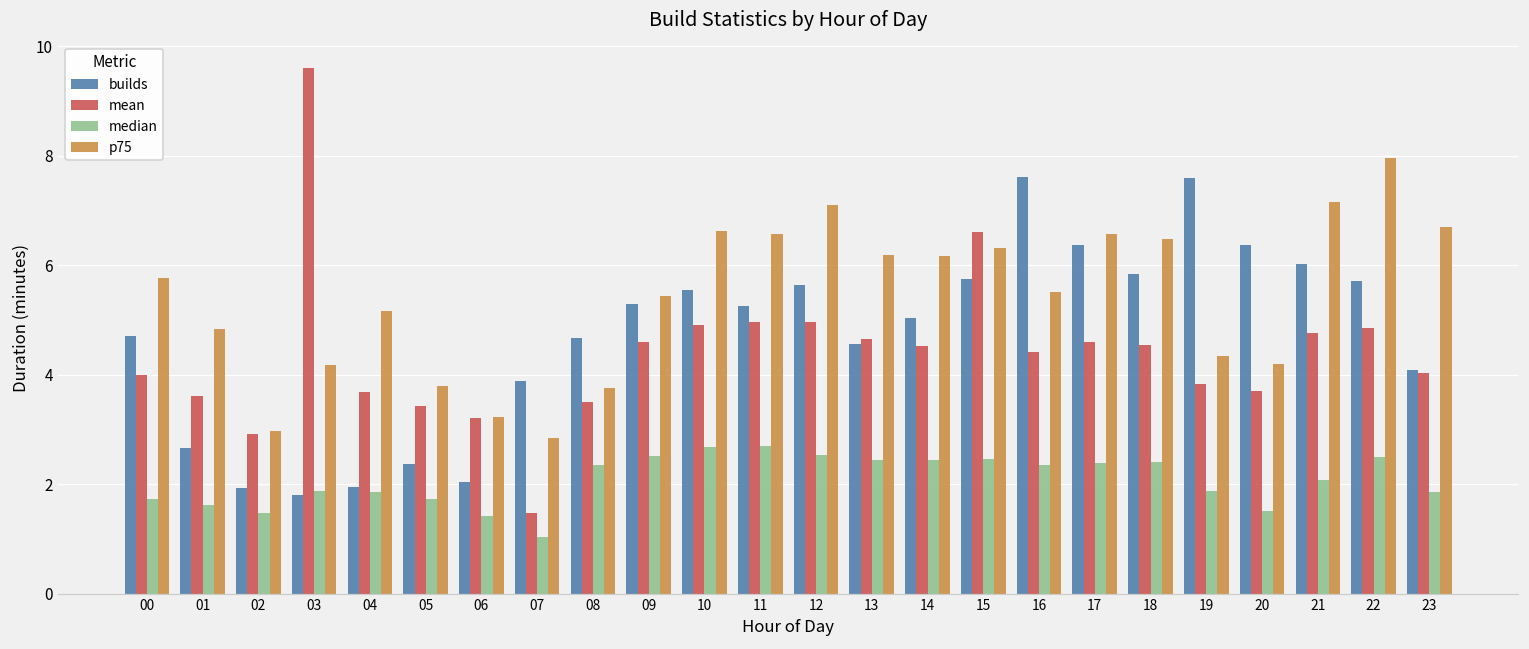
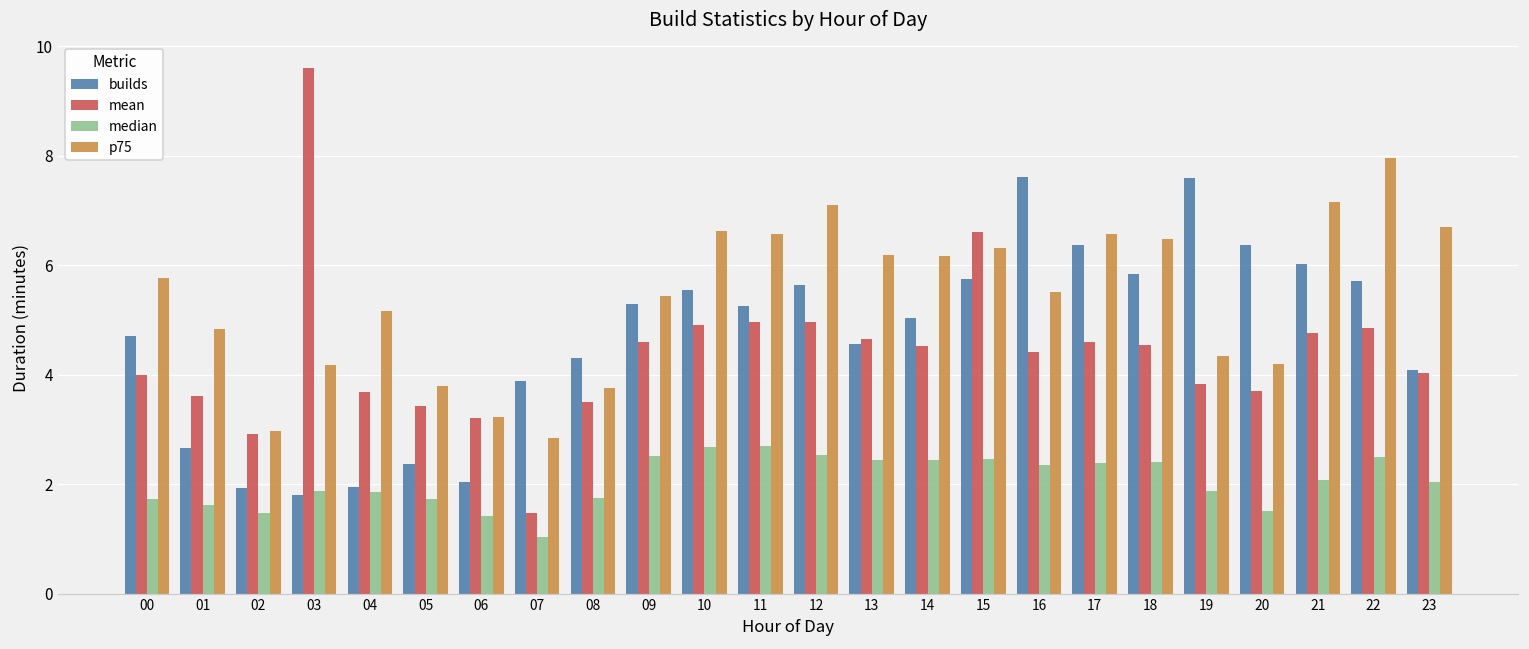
builds, 08: 4.7 -> 4.3
median, 08: 2.3 -> 1.7
median, 23: 1.9 -> 2.0
